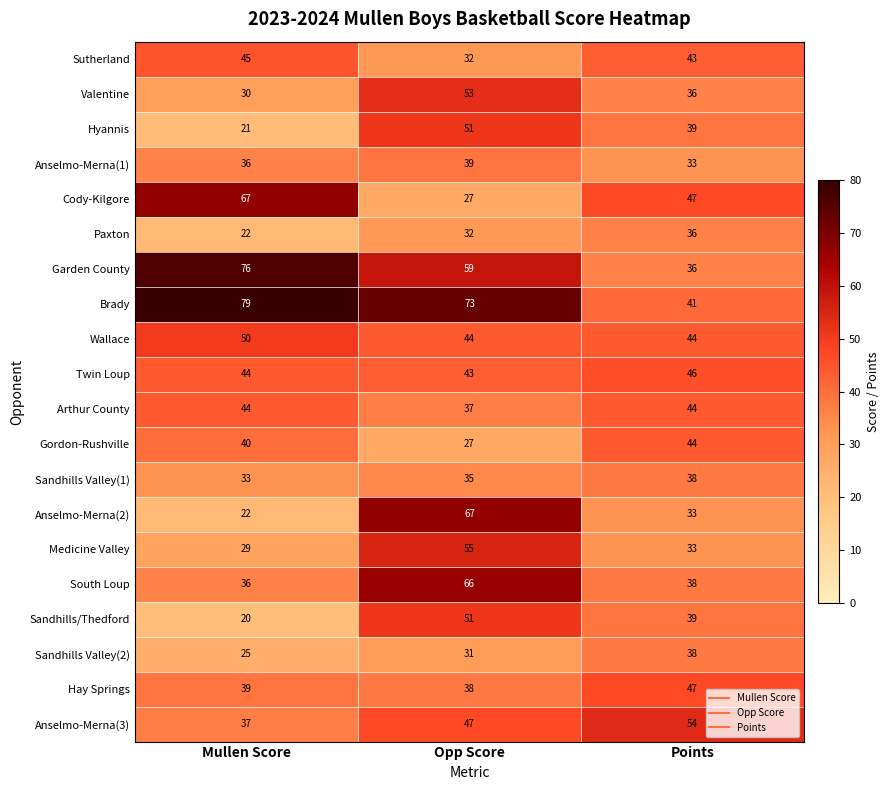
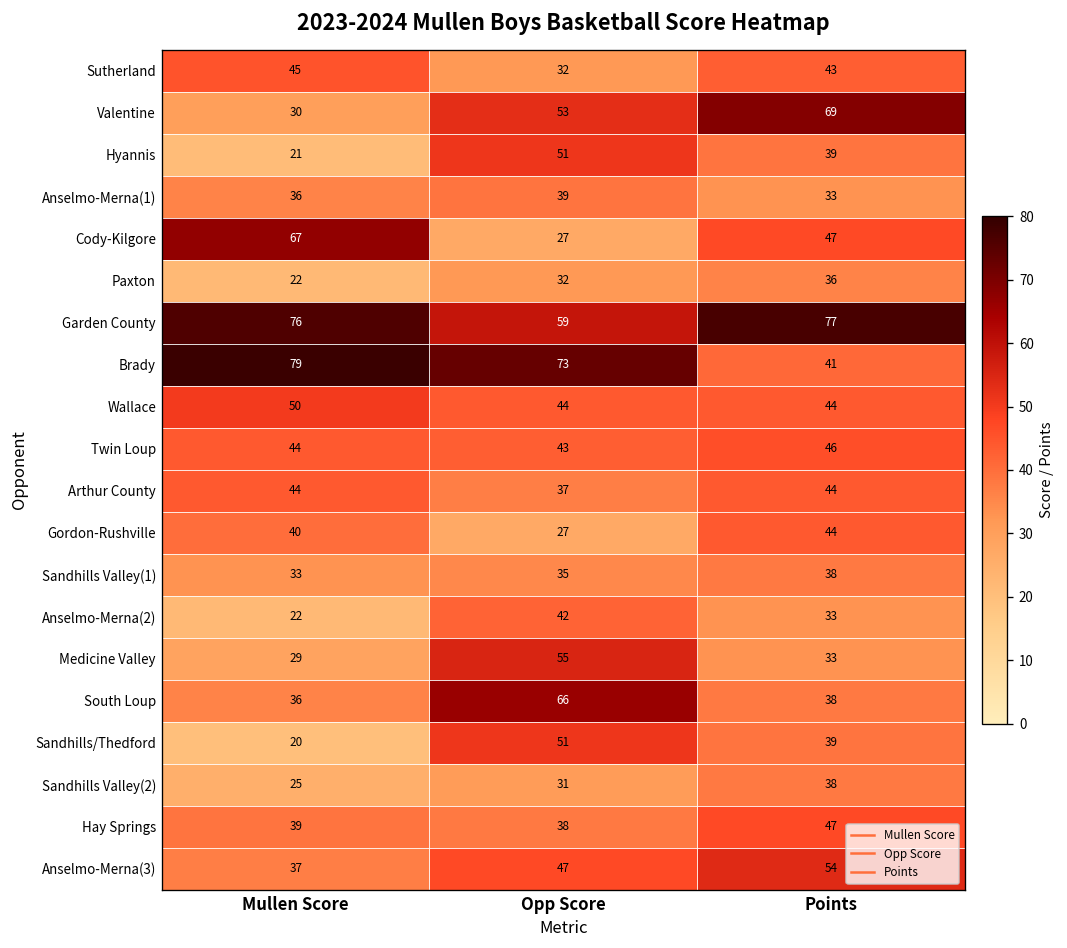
Valentine, Points: 36 -> 69
Garden County, Points: 36 -> 77
Anselmo-Merna(2), Opp Score: 67 -> 42
